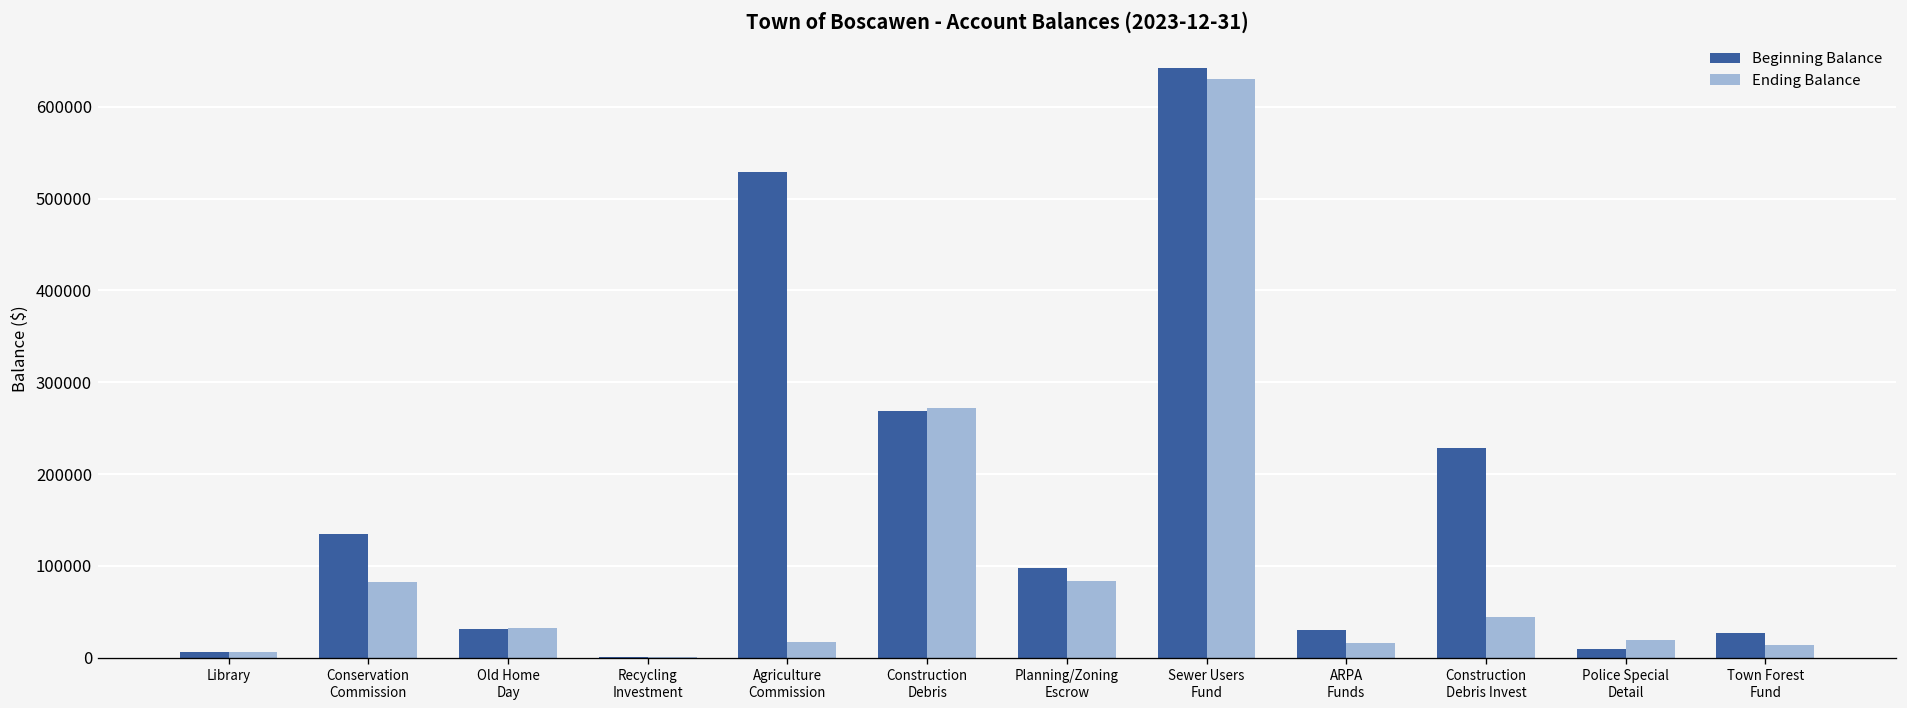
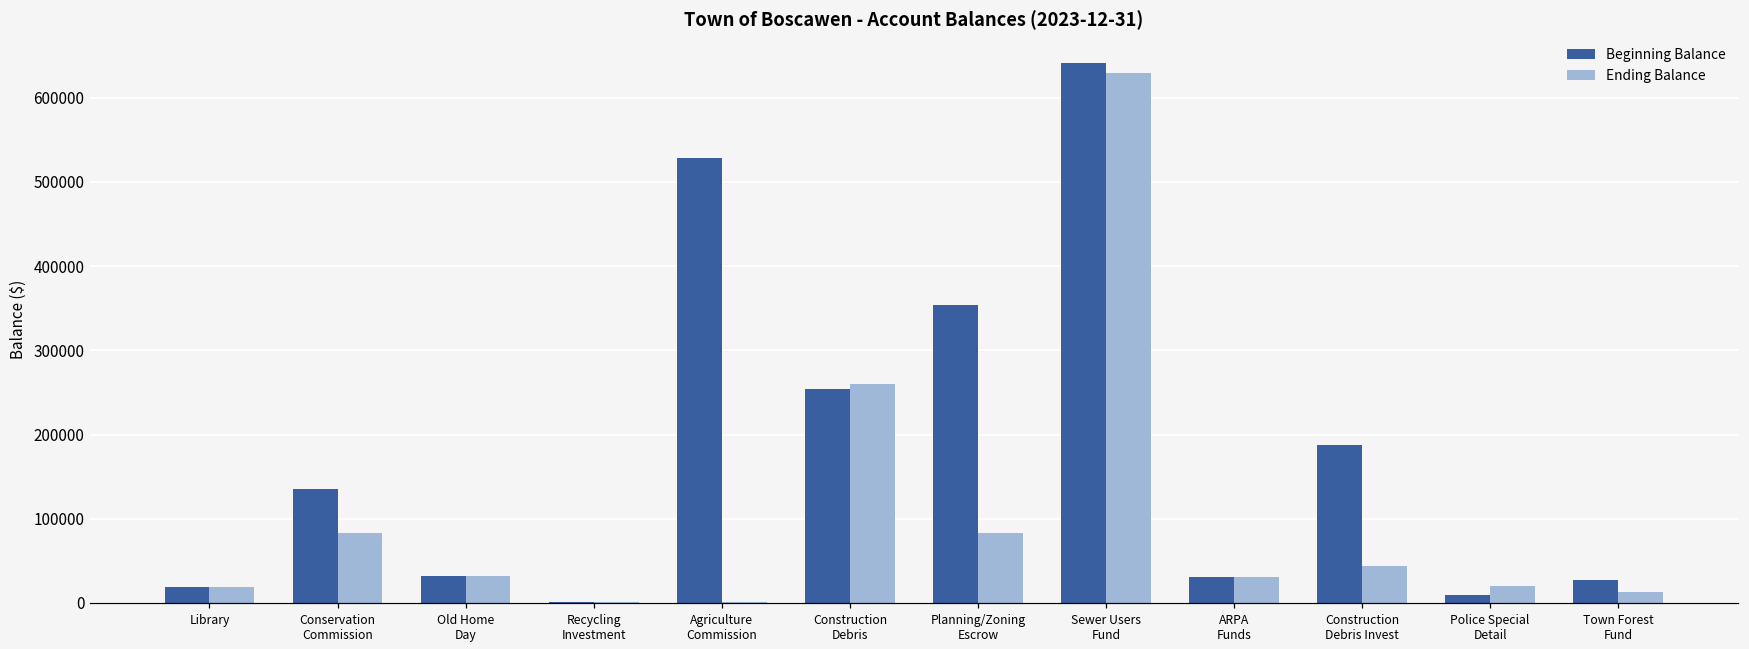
Beginning Balance, Library: 10000 -> 20000
Ending Balance, Library: 10000 -> 20000
Ending Balance, Agriculture Commission: 20000 -> 0
Beginning Balance, Construction Debris: 270000 -> 250000
Ending Balance, Construction Debris: 270000 -> 260000
Beginning Balance, Planning/Zoning Escrow: 100000 -> 350000
Ending Balance, ARPA Funds: 20000 -> 30000
Beginning Balance, Construction Debris Invest: 230000 -> 190000
